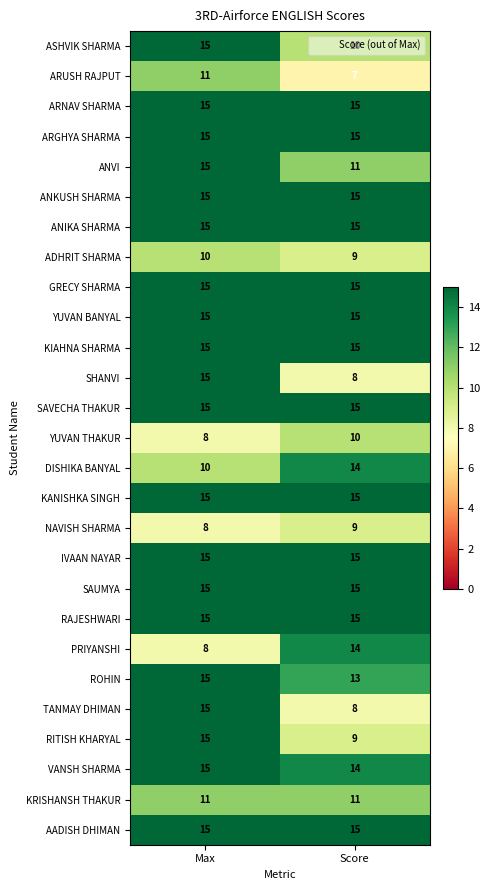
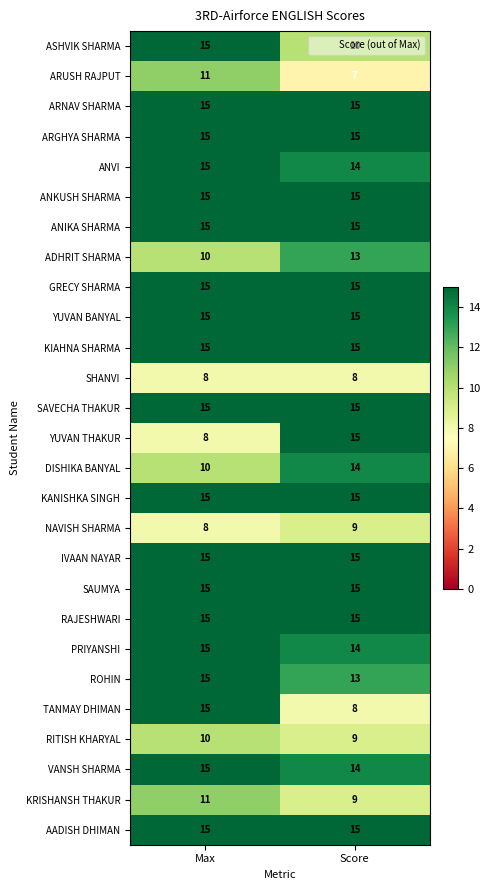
ANVI, Score: 11 -> 14
ADHRIT SHARMA, Score: 9 -> 13
SHANVI, Max: 15 -> 8
YUVAN THAKUR, Score: 10 -> 15
PRIYANSHI, Max: 8 -> 15
RITISH KHARYAL, Max: 15 -> 10
KRISHANSH THAKUR, Score: 11 -> 9
